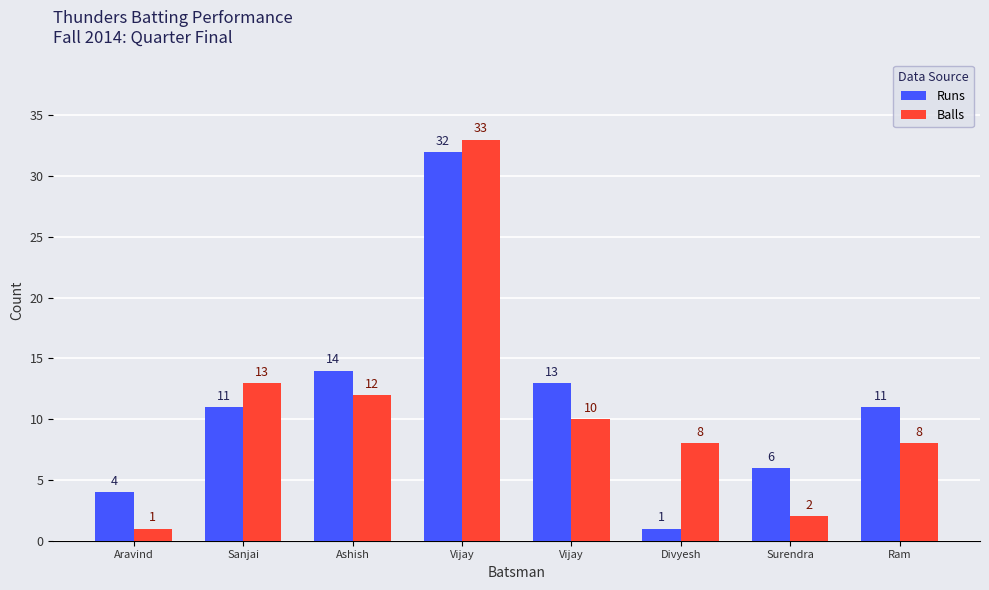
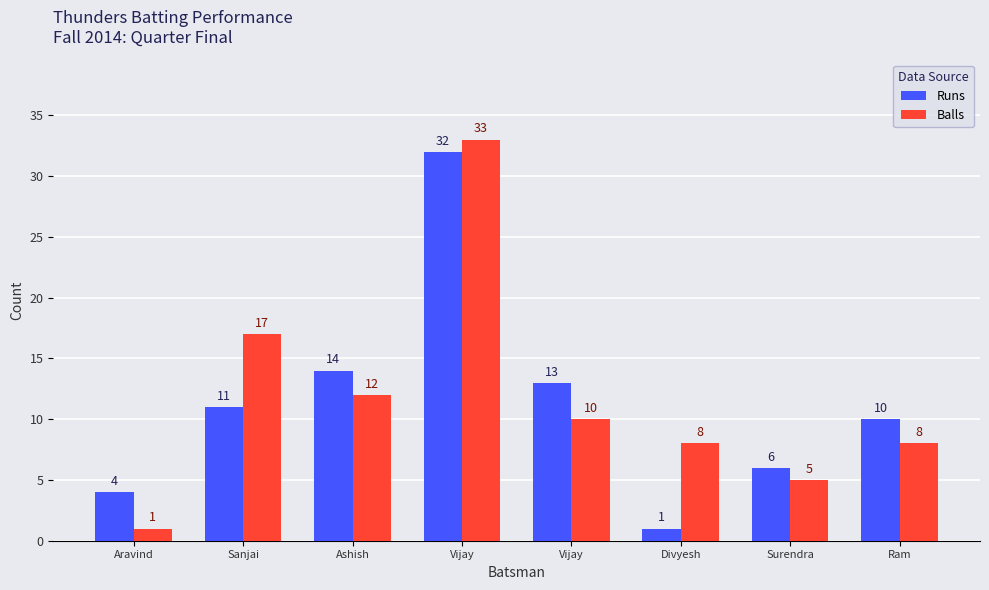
Balls, Sanjai: 13 -> 17
Balls, Surendra: 2 -> 5
Runs, Ram: 11 -> 10
